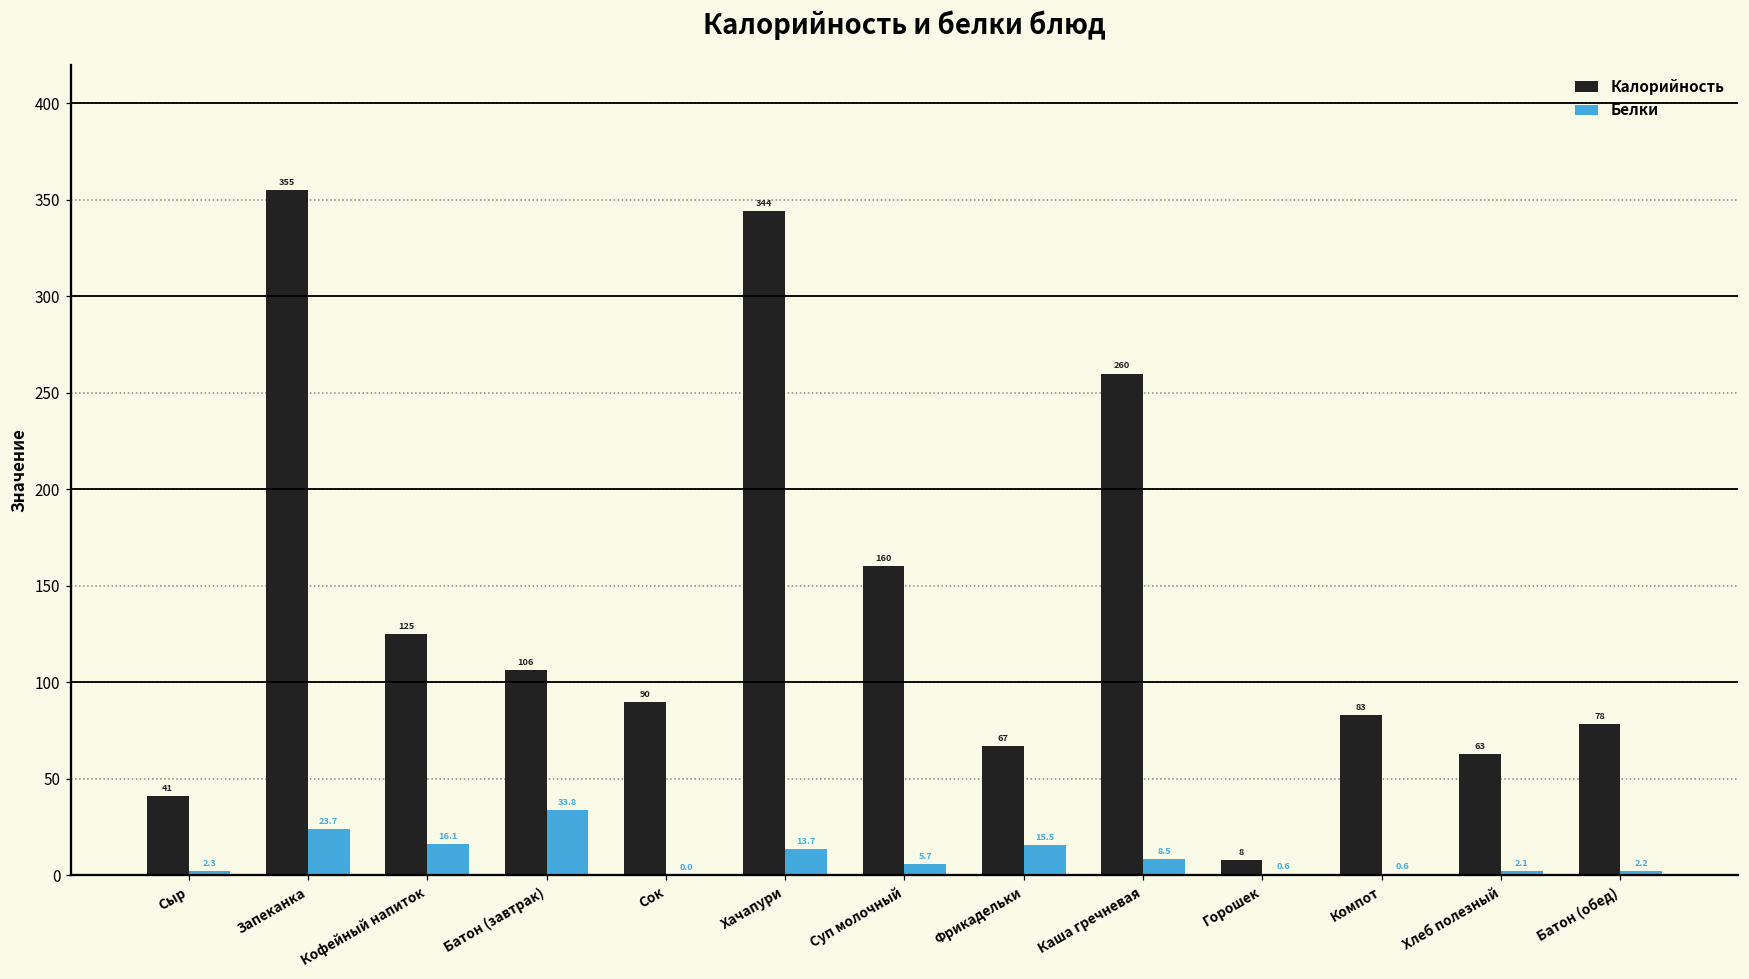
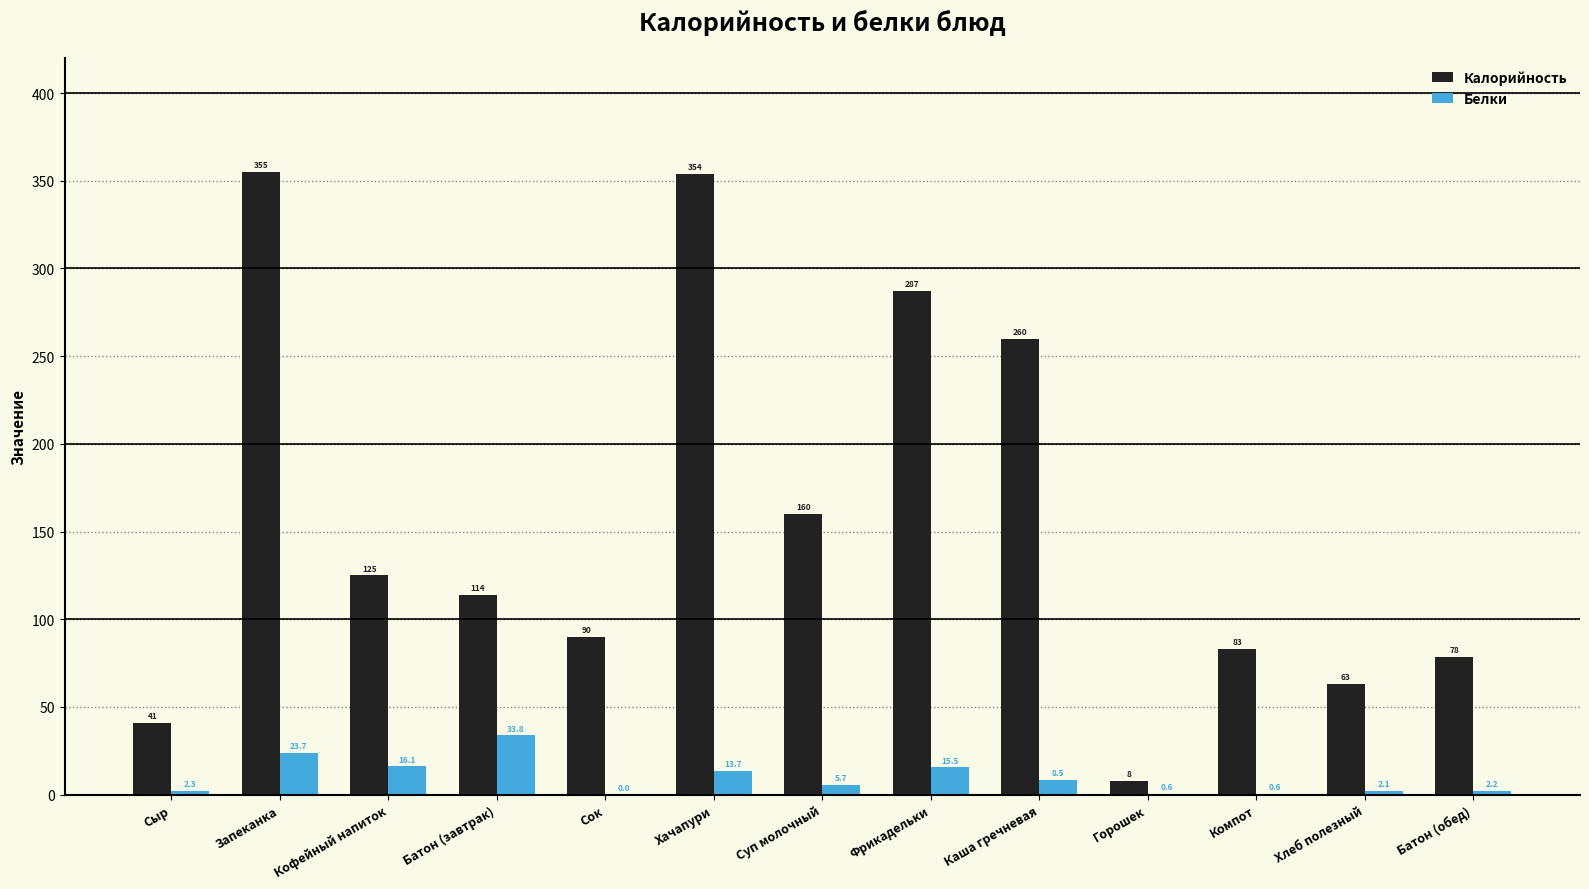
Калорийность, Батон (завтрак): 106 -> 114
Калорийность, Хачапури: 344 -> 354
Калорийность, Фрикадельки: 67 -> 287
